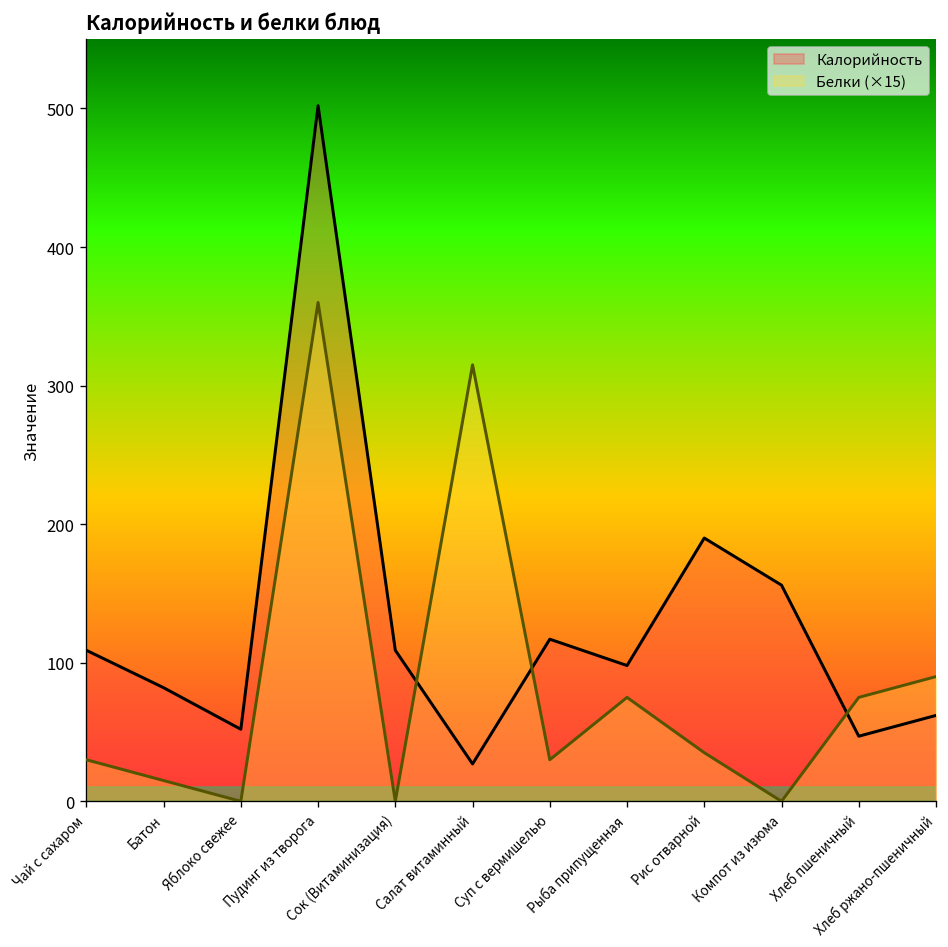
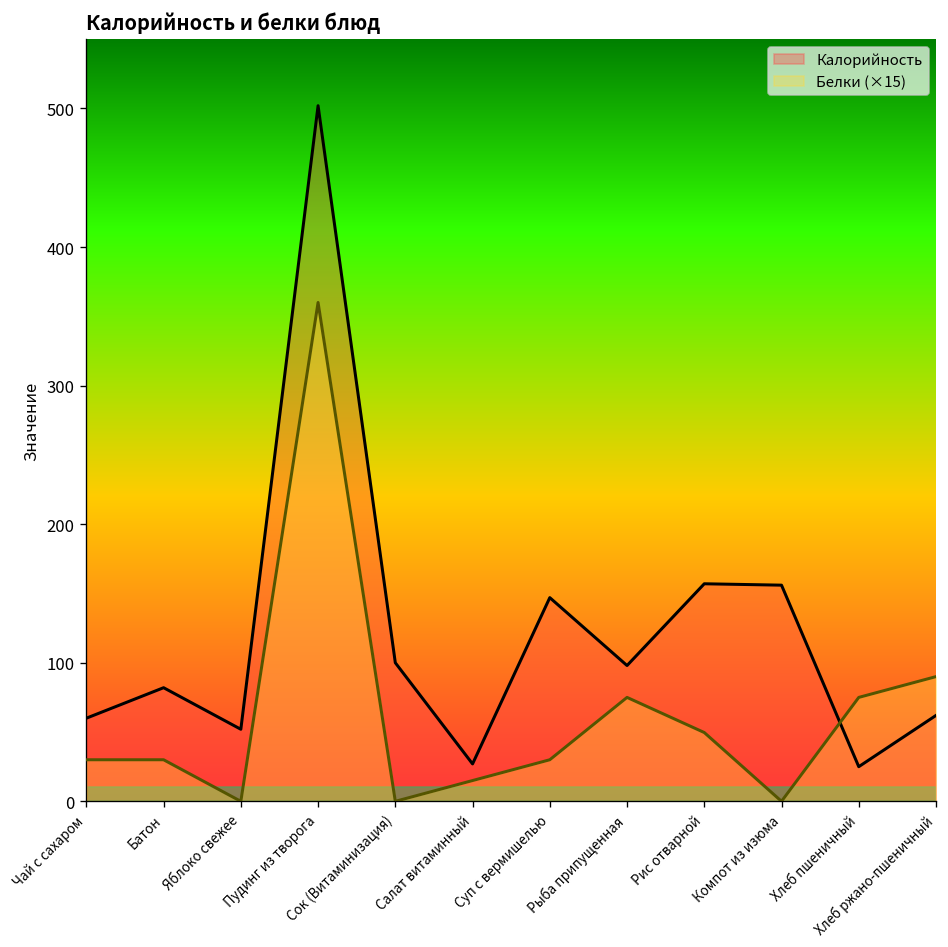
Калорийность, Чай с сахаром: 109 -> 60
Белки (×15), Батон: 15 -> 30
Калорийность, Сок (Витаминизация): 109 -> 100
Белки (×15), Салат витаминный: 315 -> 15
Калорийность, Суп с вермишелью: 117 -> 147
Калорийность, Рис отварной: 190 -> 157
Белки (×15), Рис отварной: 35 -> 50
Калорийность, Хлеб пшеничный: 47 -> 25
